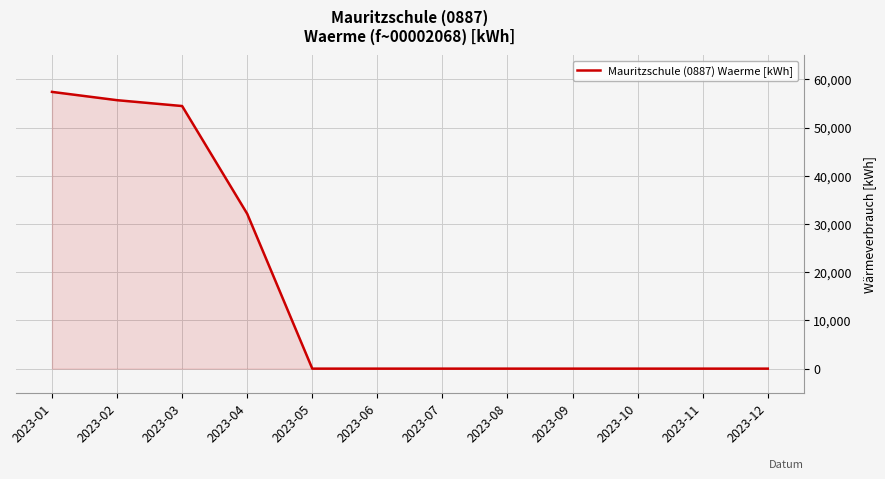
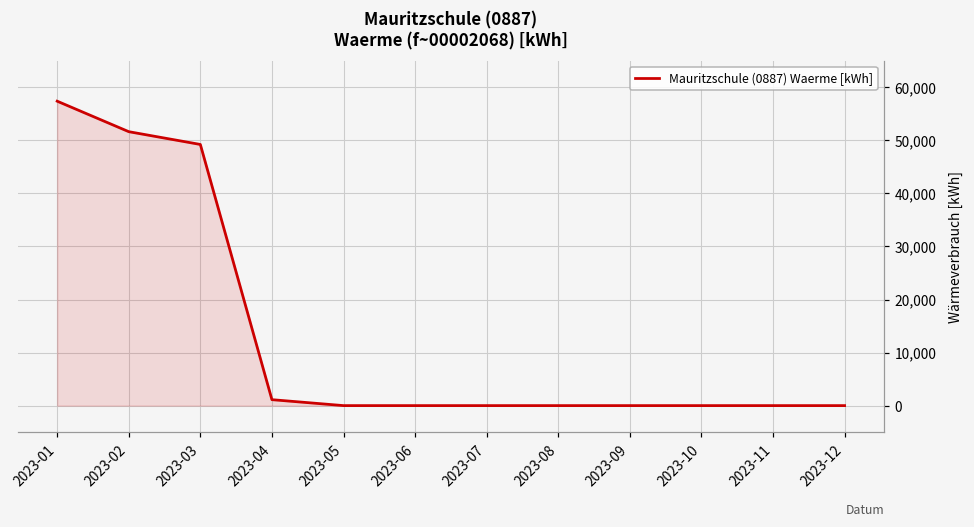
2023-02: 56,000 -> 52,000
2023-03: 54,000 -> 49,000
2023-04: 32,000 -> 1,000
